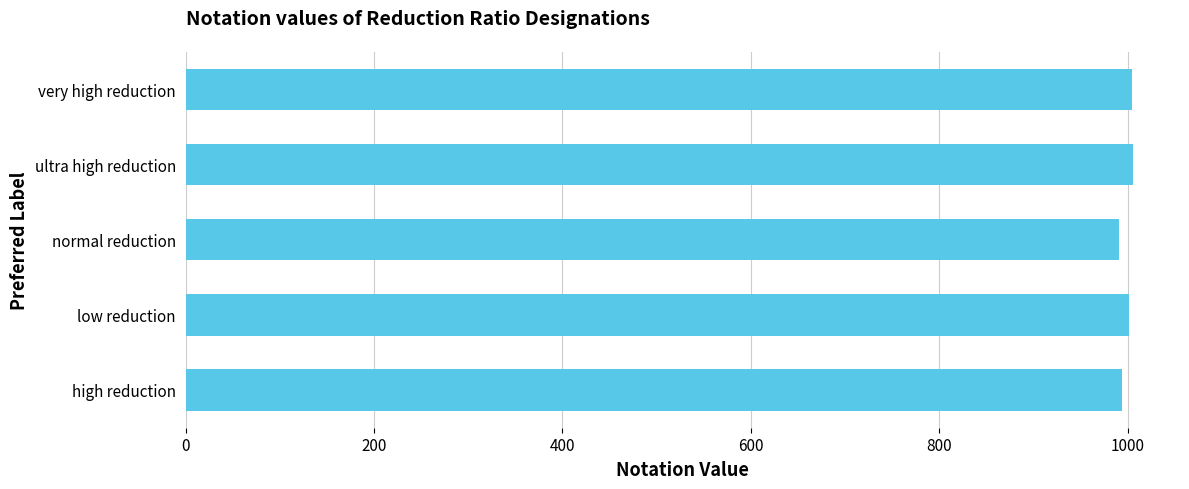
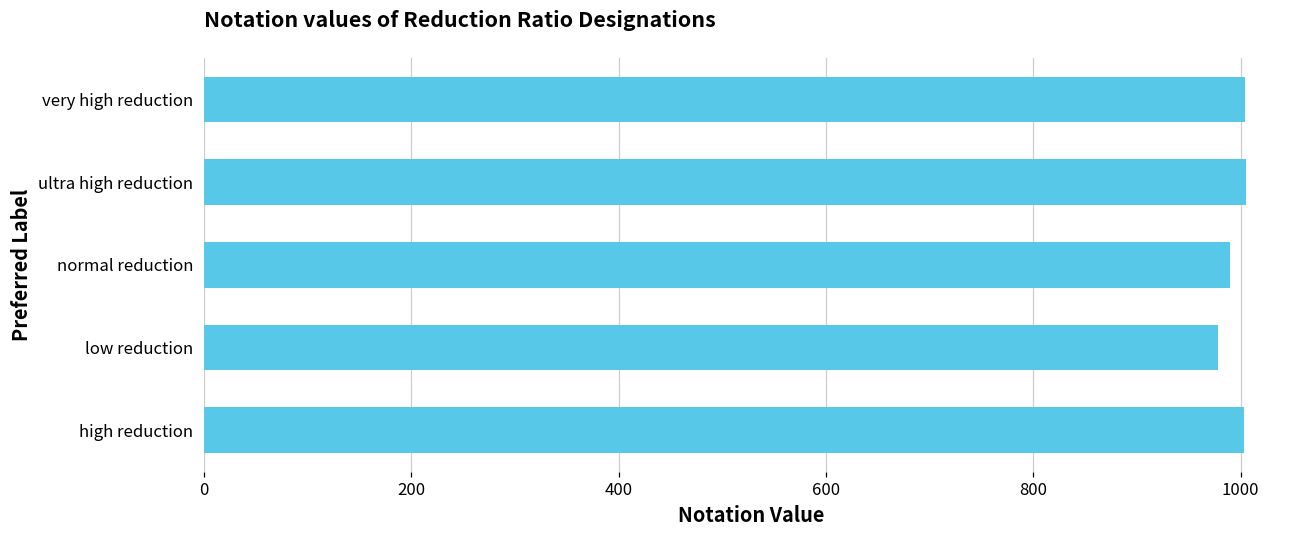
low reduction: 1000 -> 980
high reduction: 990 -> 1000
